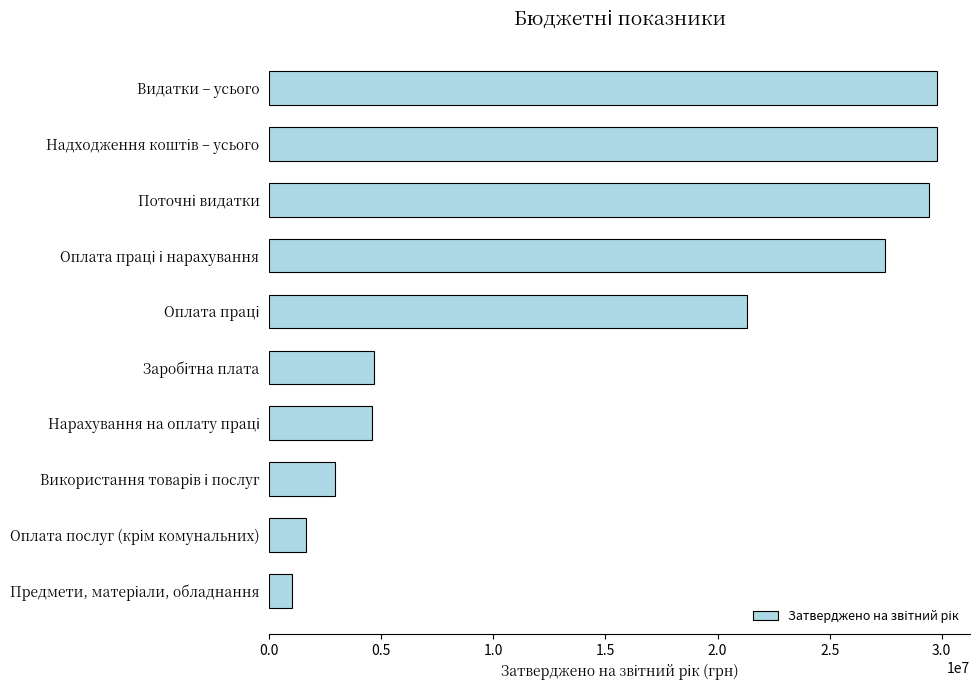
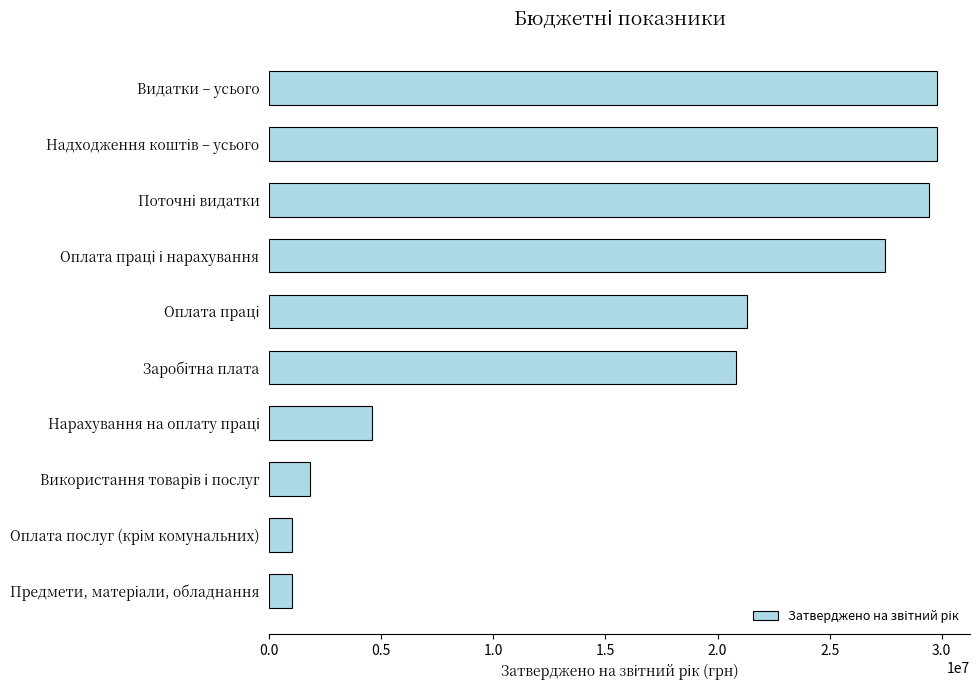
Заробітна плата: 4700000 -> 20800000
Використання товарів і послуг: 3000000 -> 1800000
Оплата послуг (крім комунальних): 1600000 -> 1000000
